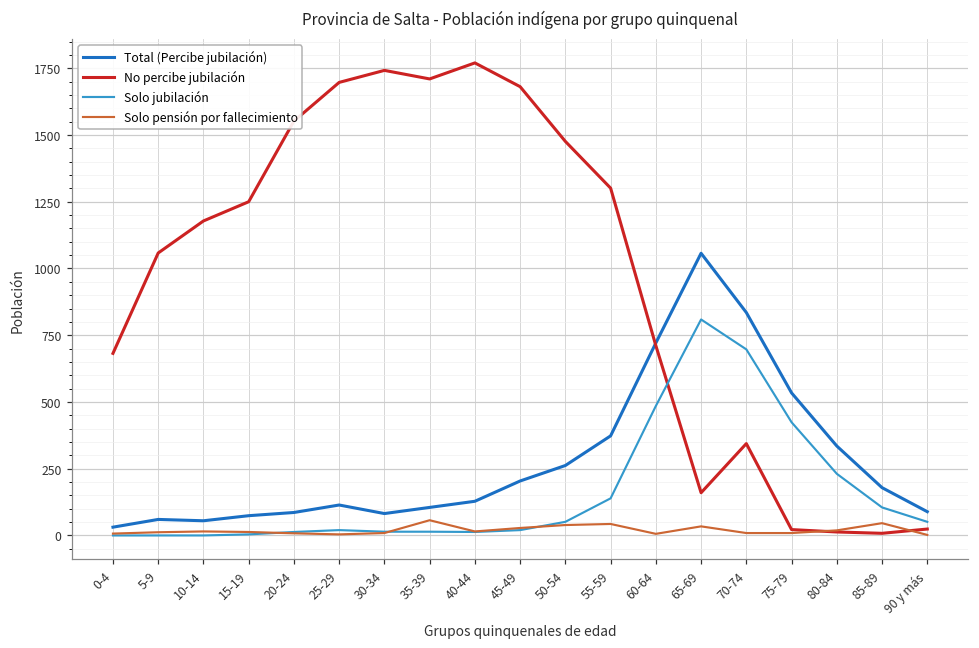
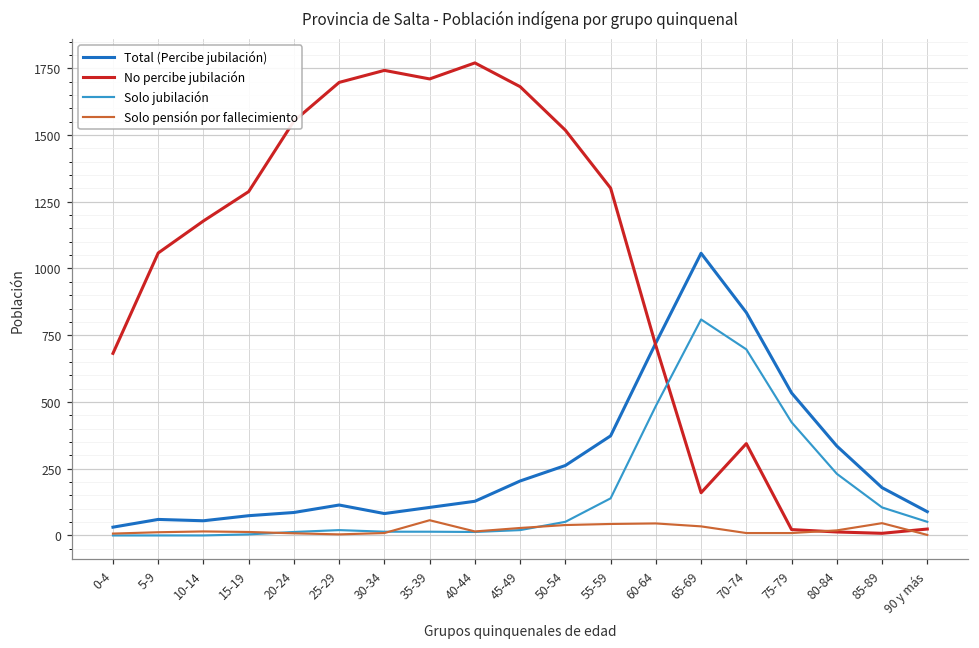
No percibe jubilación, 15-19: 1250 -> 1290
No percibe jubilación, 50-54: 1480 -> 1520
Solo pensión por fallecimiento, 60-64: 10 -> 50
